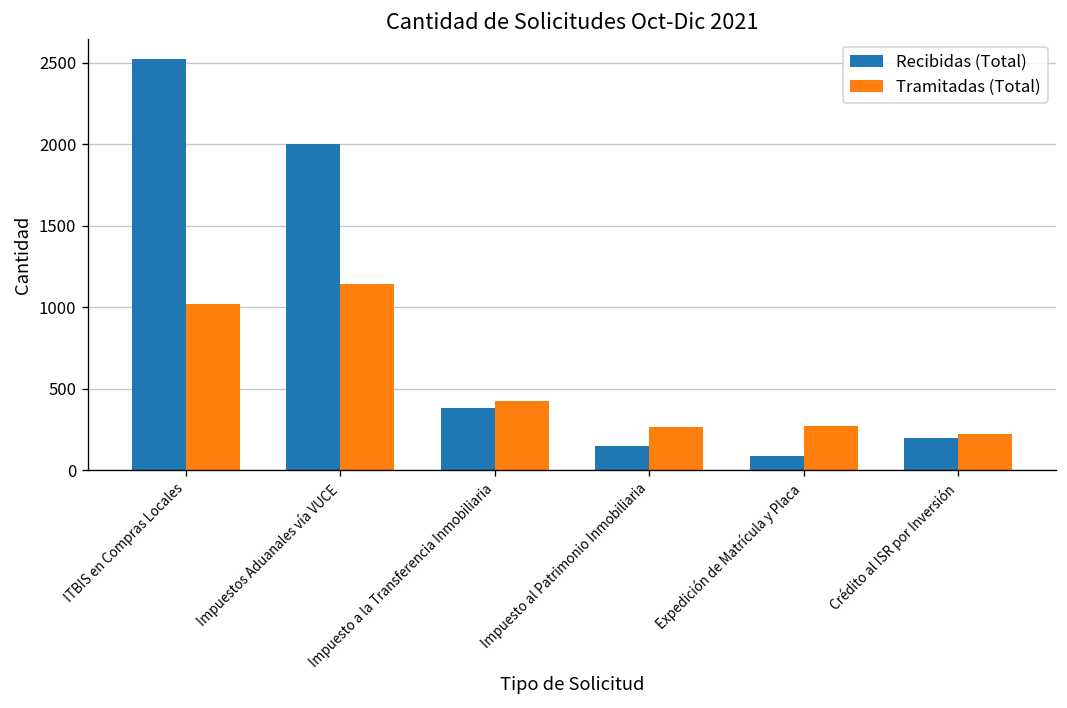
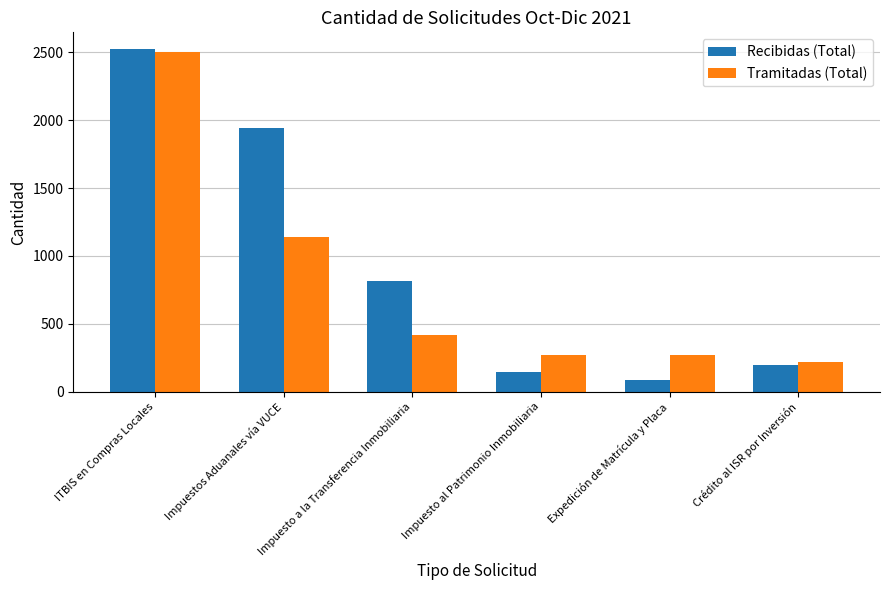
Tramitadas (Total), ITBIS en Compras Locales: 1020 -> 2500
Recibidas (Total), Impuestos Aduanales vía VUCE: 2000 -> 1940
Recibidas (Total), Impuesto a la Transferencia Inmobiliaria: 380 -> 820
